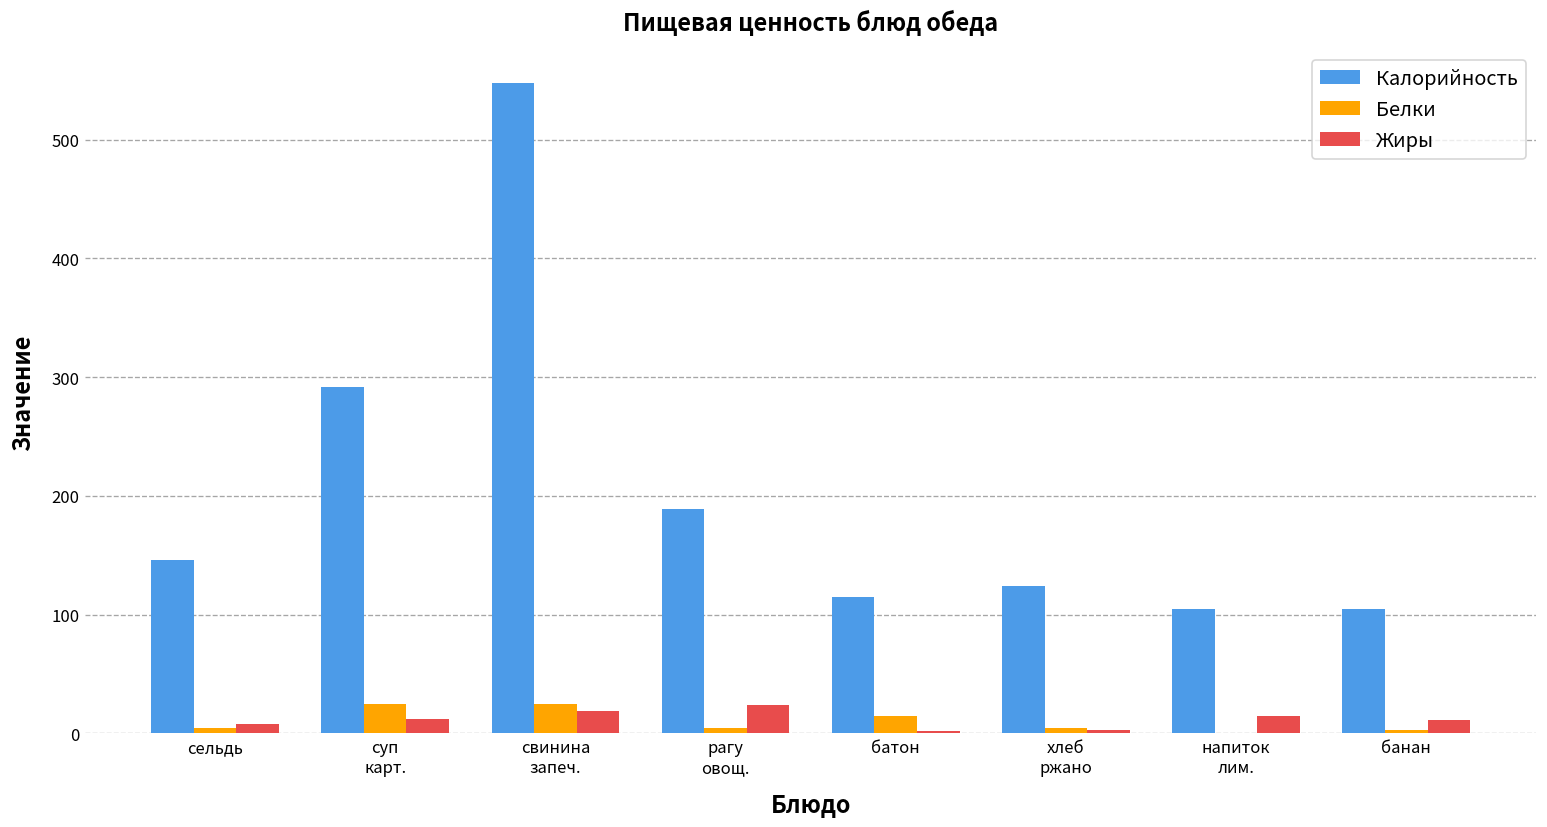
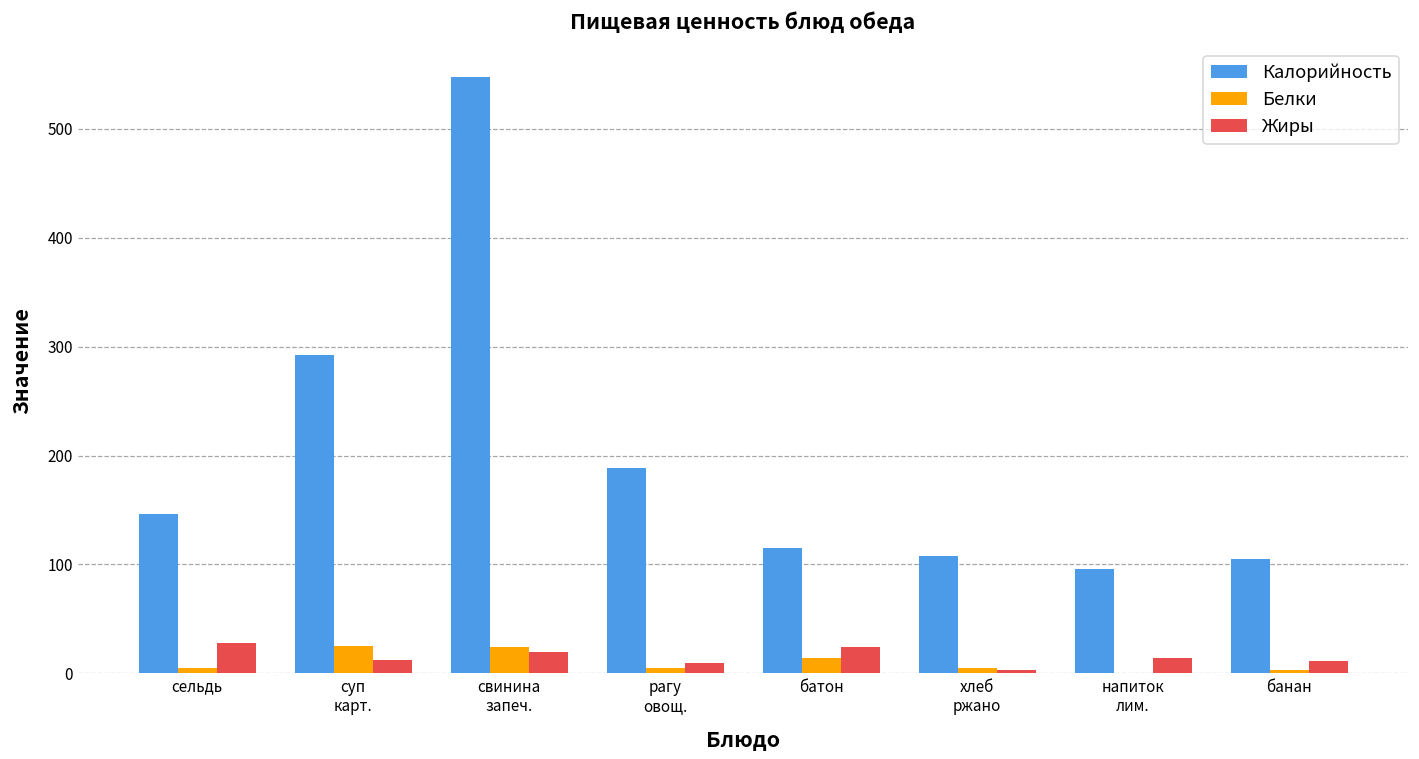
Жиры, сельдь: 10 -> 30
Жиры, рагу овощ.: 20 -> 10
Жиры, батон: 0 -> 20
Калорийность, хлеб ржано: 120 -> 110
Калорийность, напиток лим.: 110 -> 100
